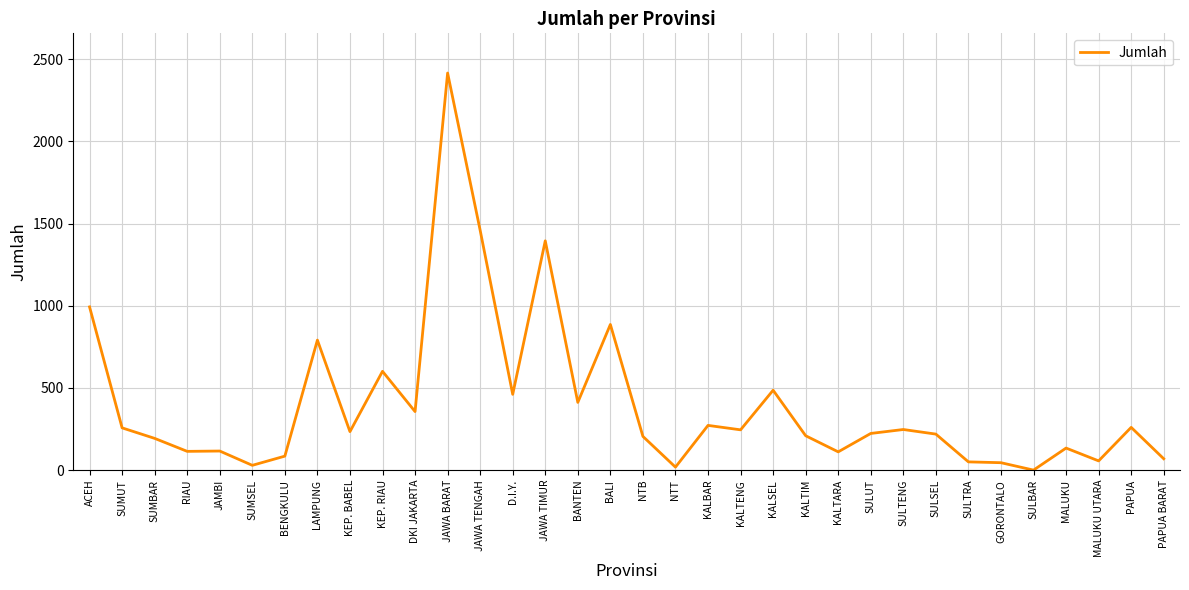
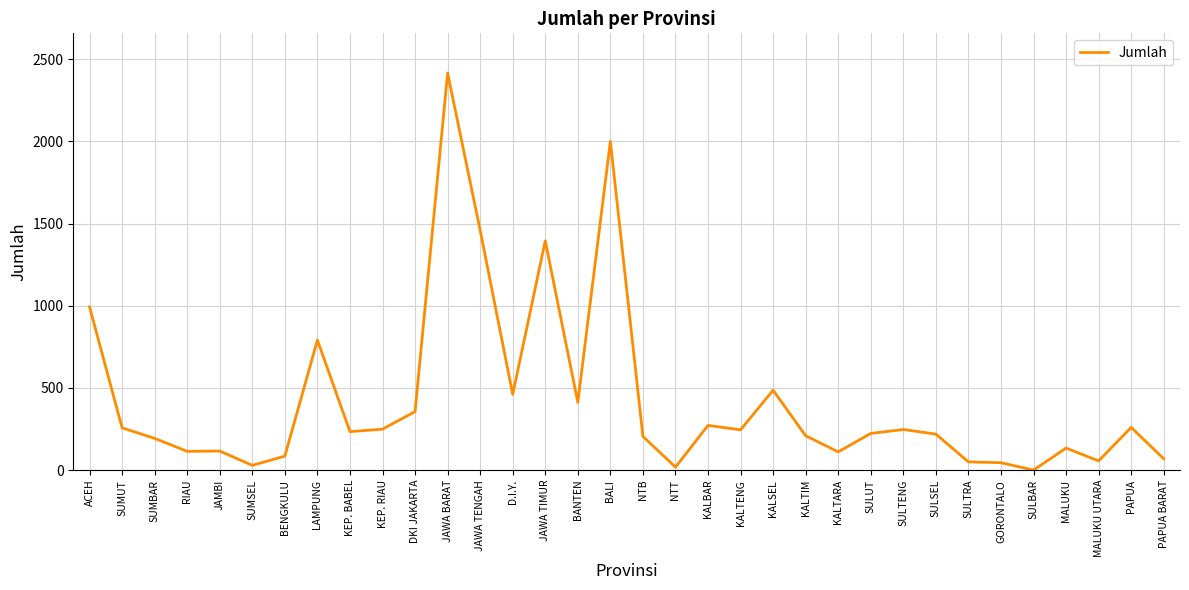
KEP. RIAU: 600 -> 250
BALI: 890 -> 2000
